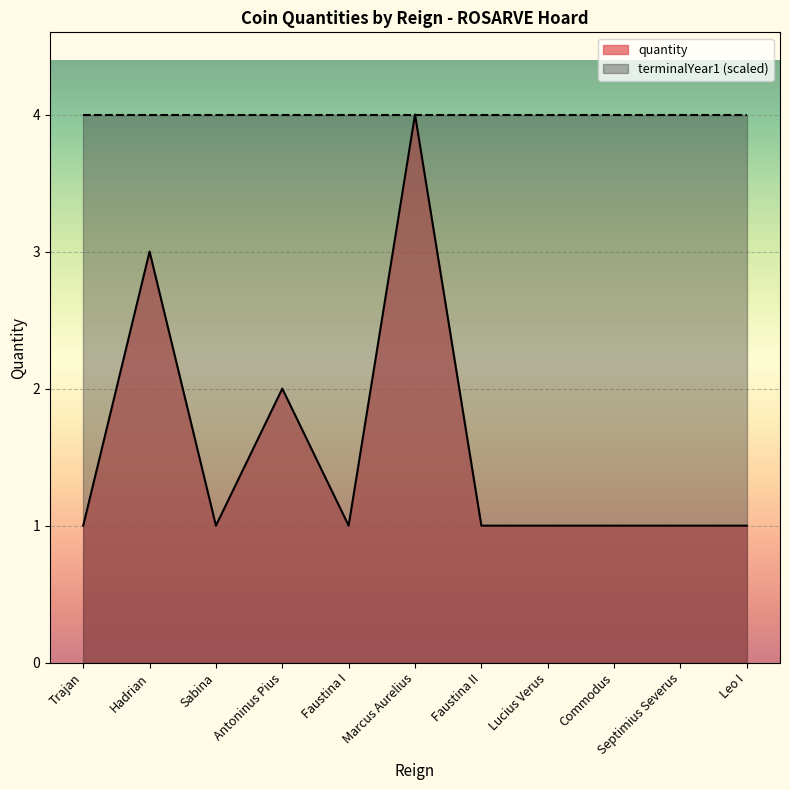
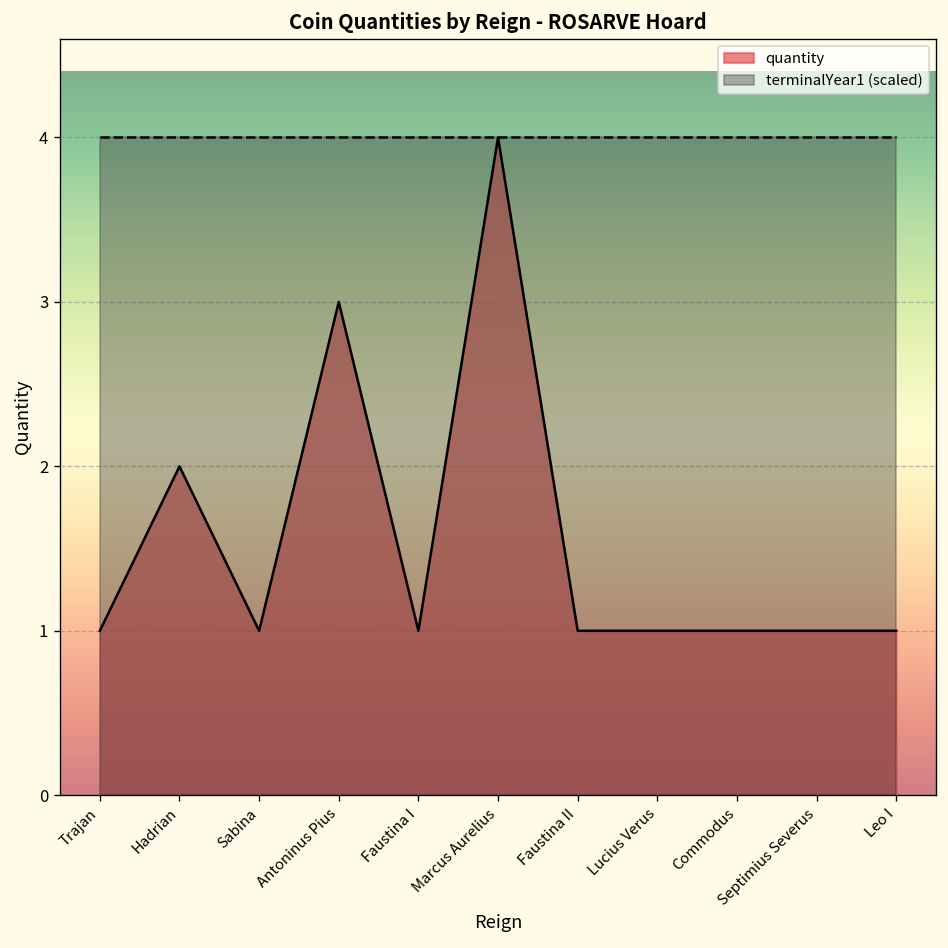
quantity, Hadrian: 3 -> 2
quantity, Antoninus Pius: 2 -> 3
